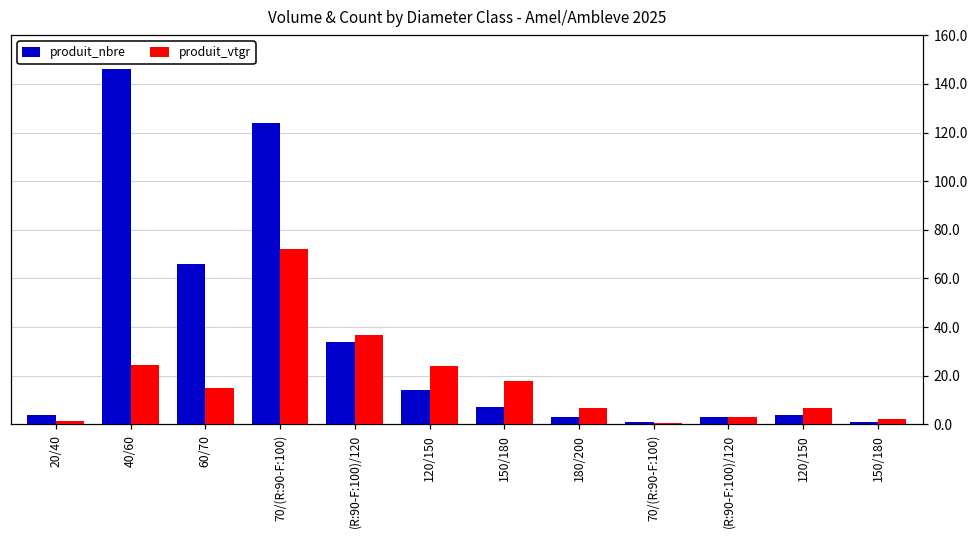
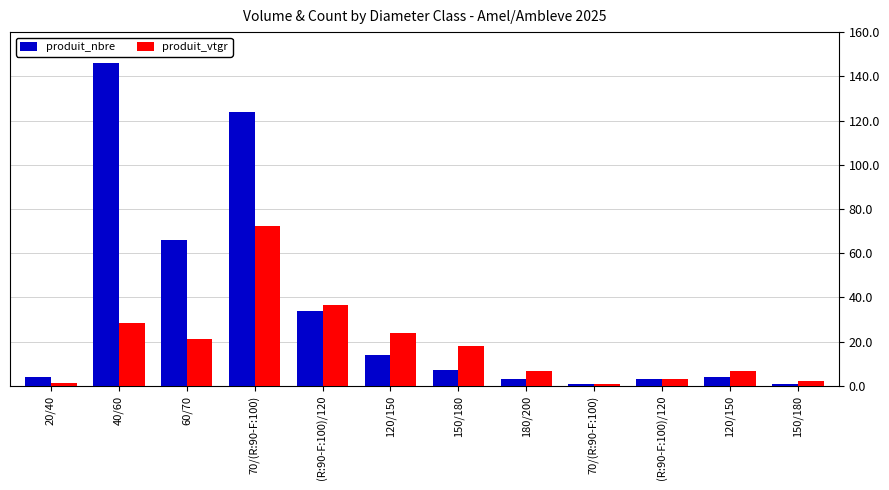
produit_vtgr, 40/60: 25 -> 28
produit_vtgr, 60/70: 15 -> 21
